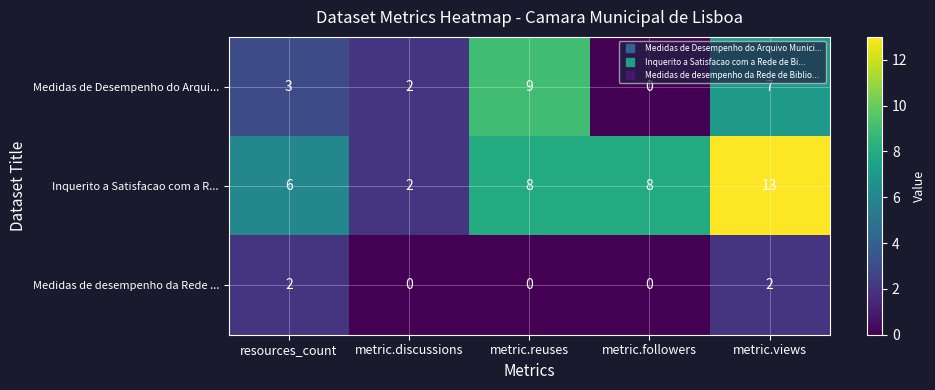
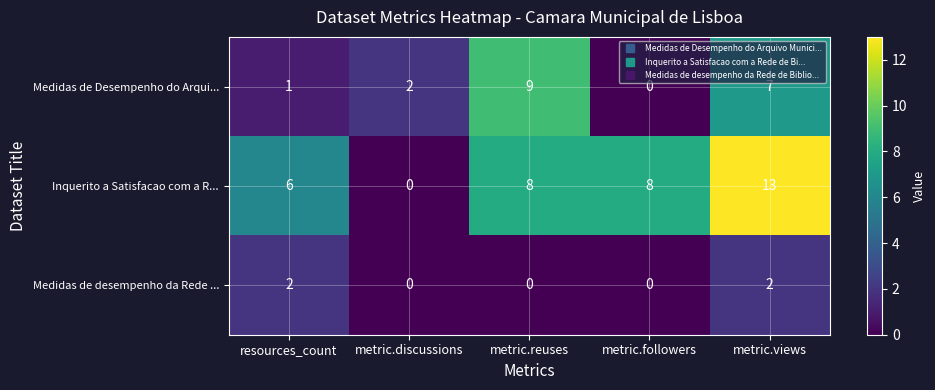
Medidas de Desempenho do Arqui..., resources_count: 3 -> 1
Inquerito a Satisfacao com a R..., metric.discussions: 2 -> 0
